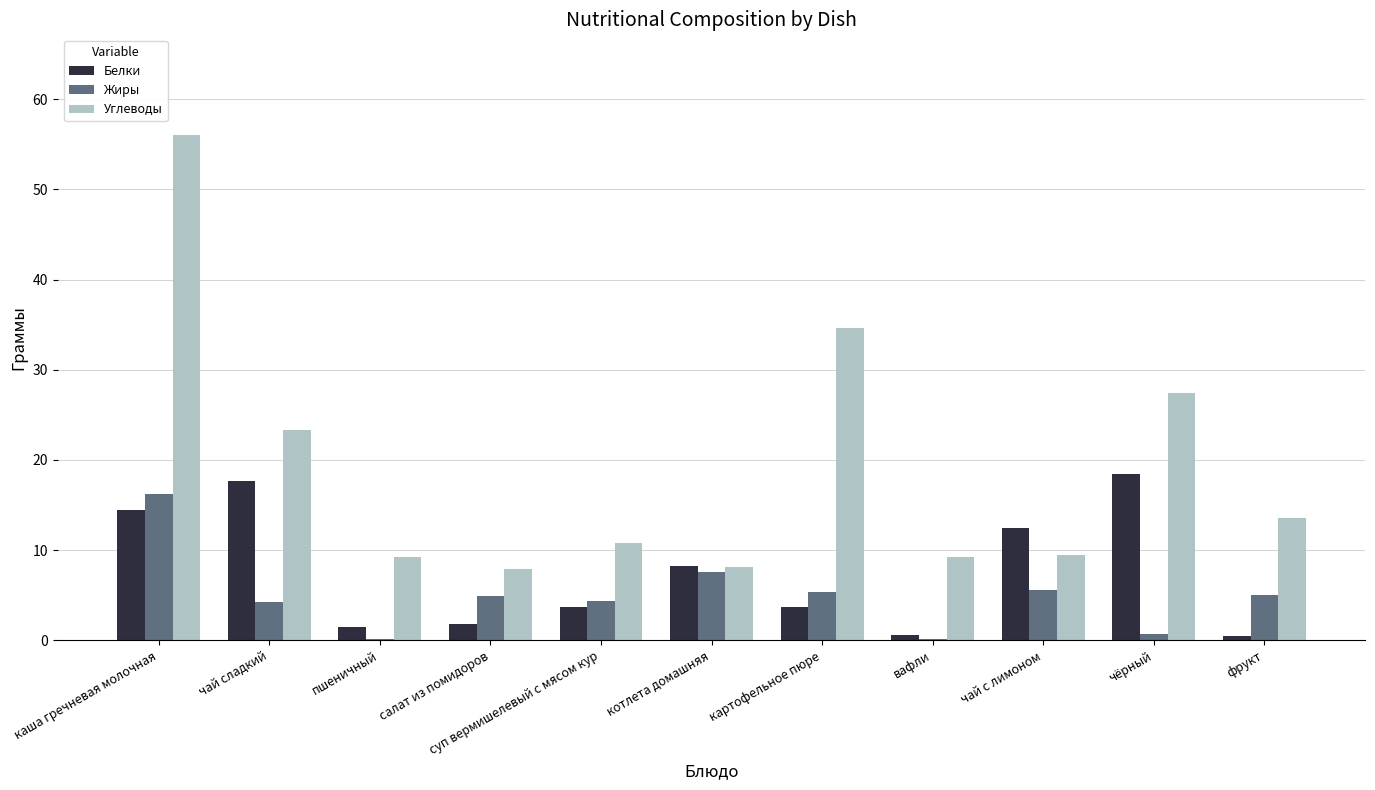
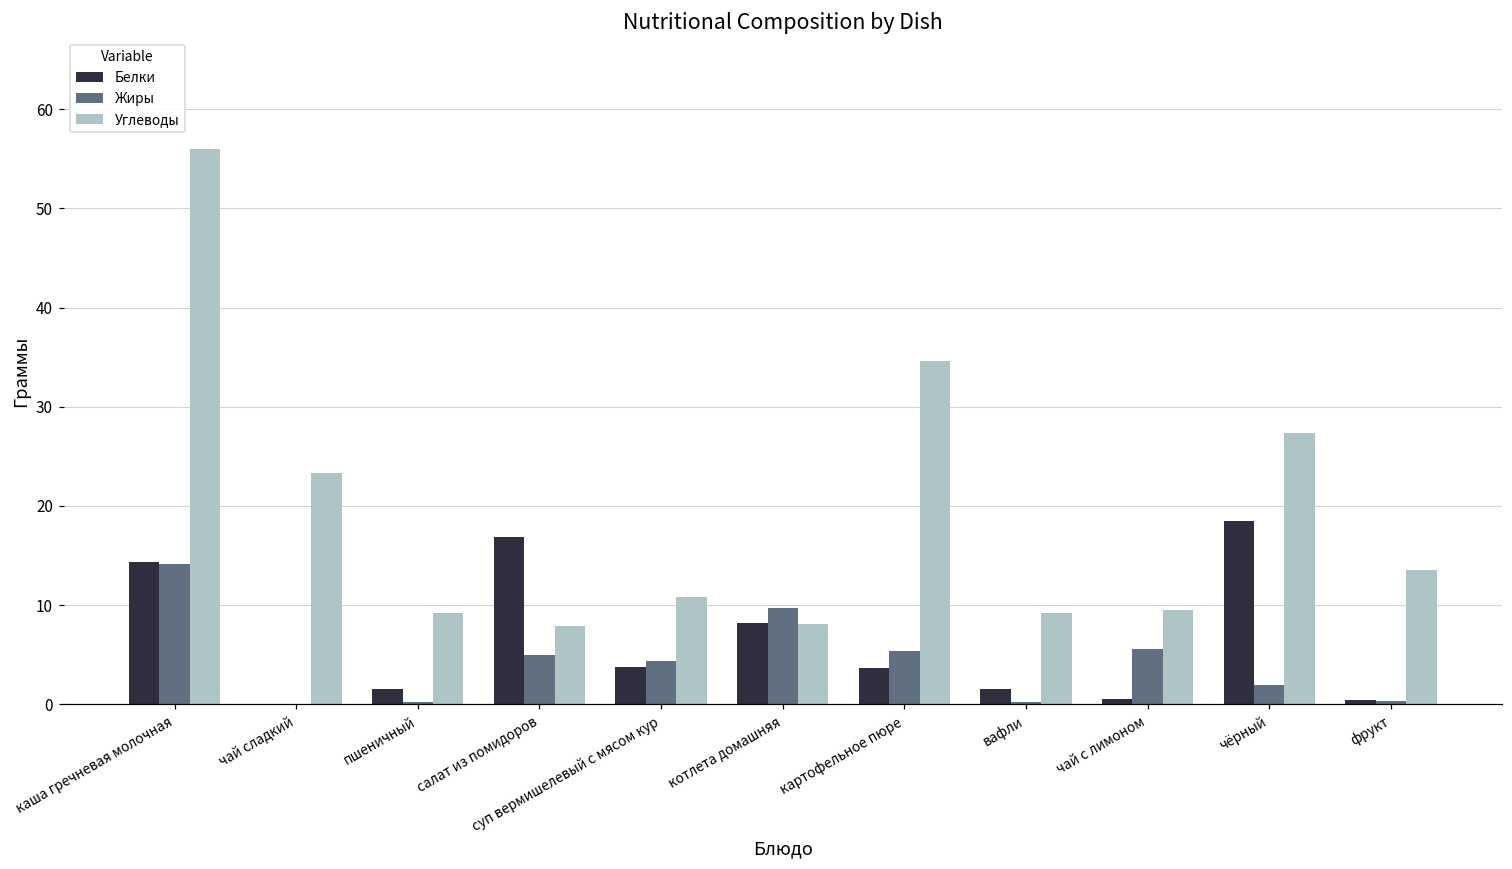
Жиры, каша гречневая молочная: 16 -> 14
Белки, чай сладкий: 18 -> 0
Жиры, чай сладкий: 4 -> 0
Белки, салат из помидоров: 2 -> 17
Жиры, котлета домашняя: 8 -> 10
Белки, вафли: 1 -> 2
Белки, чай с лимоном: 12 -> 1
Жиры, чёрный: 1 -> 2
Жиры, фрукт: 5 -> 0
